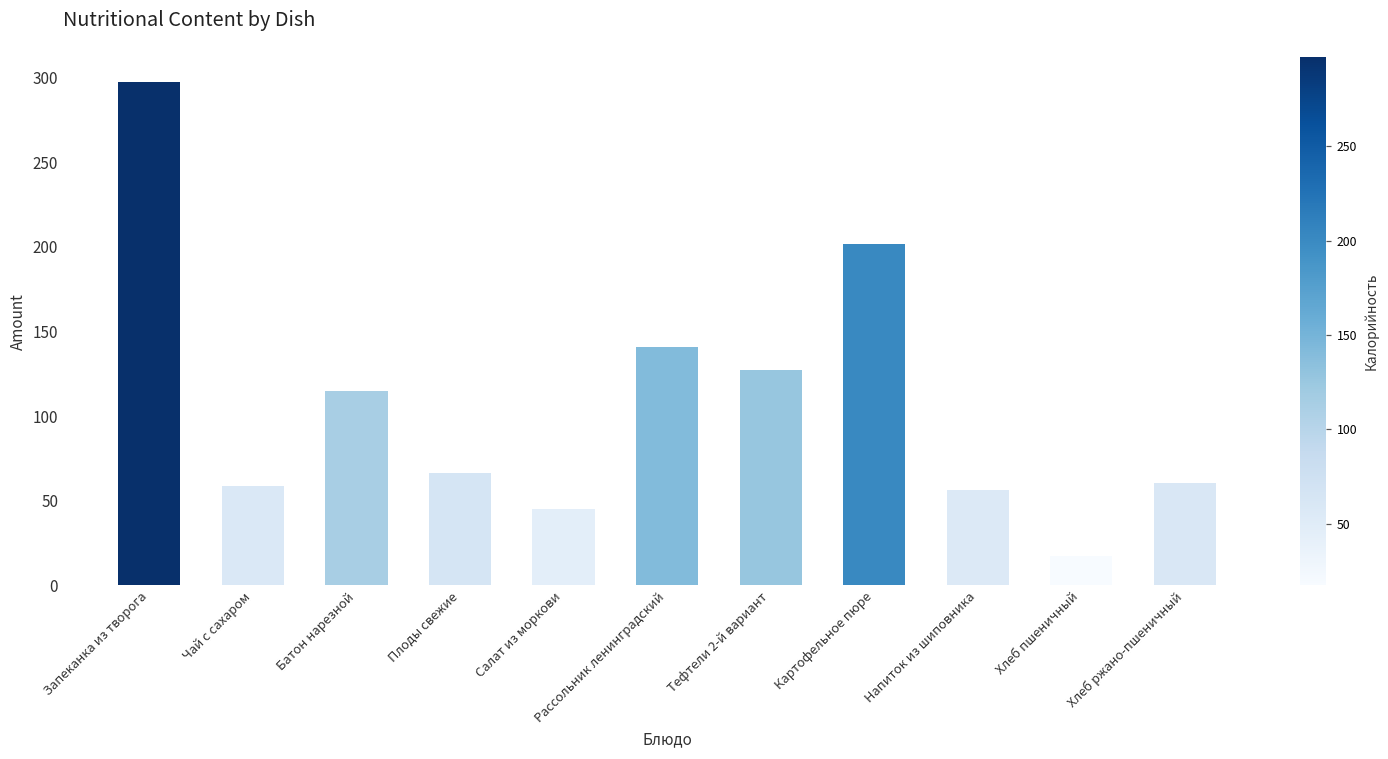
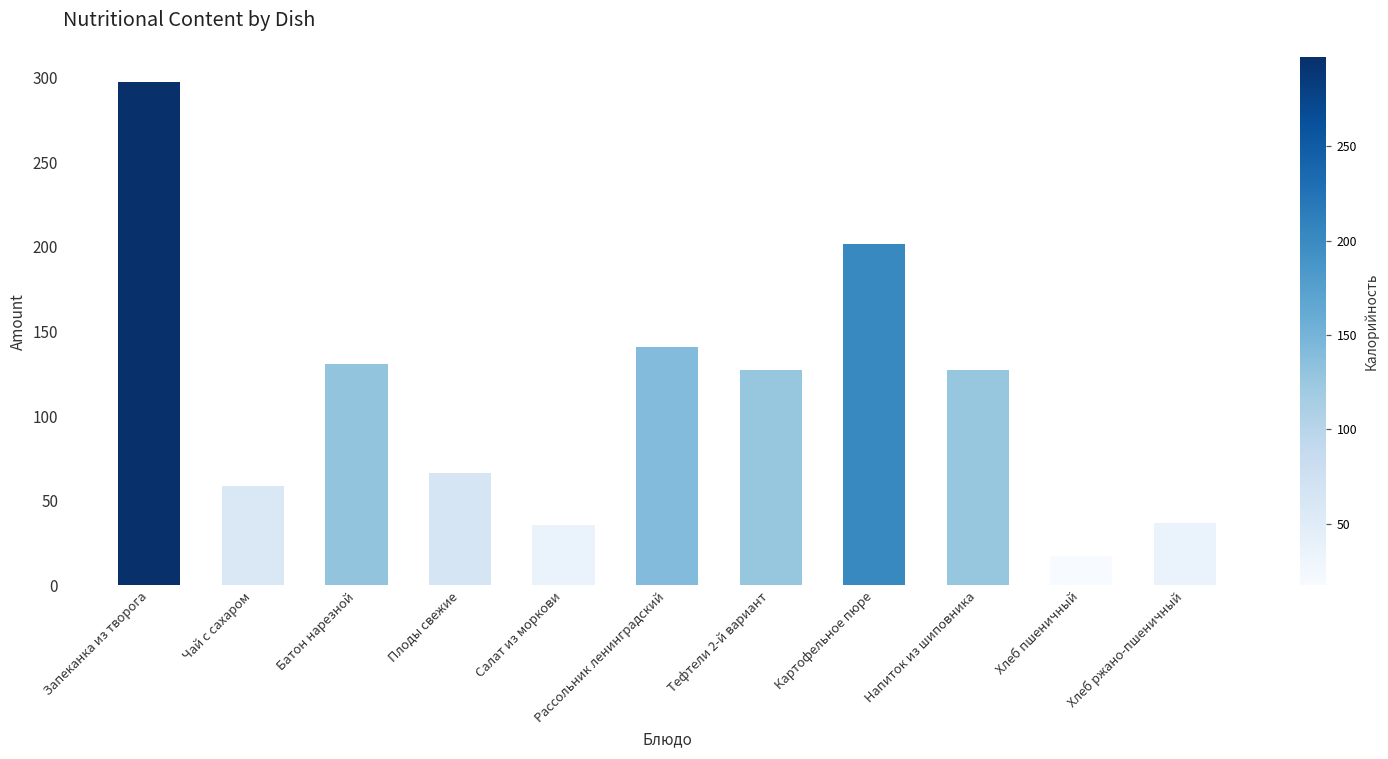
Батон нарезной: 115 -> 131
Салат из моркови: 45 -> 36
Напиток из шиповника: 56 -> 127
Хлеб ржано-пшеничный: 60 -> 37
